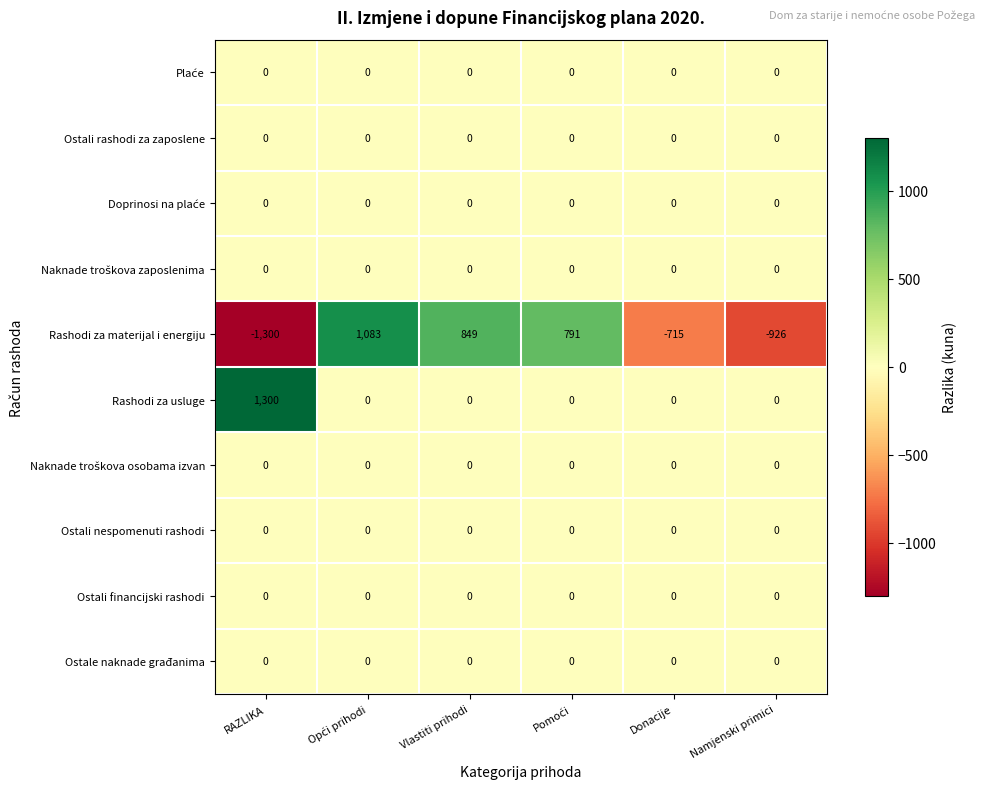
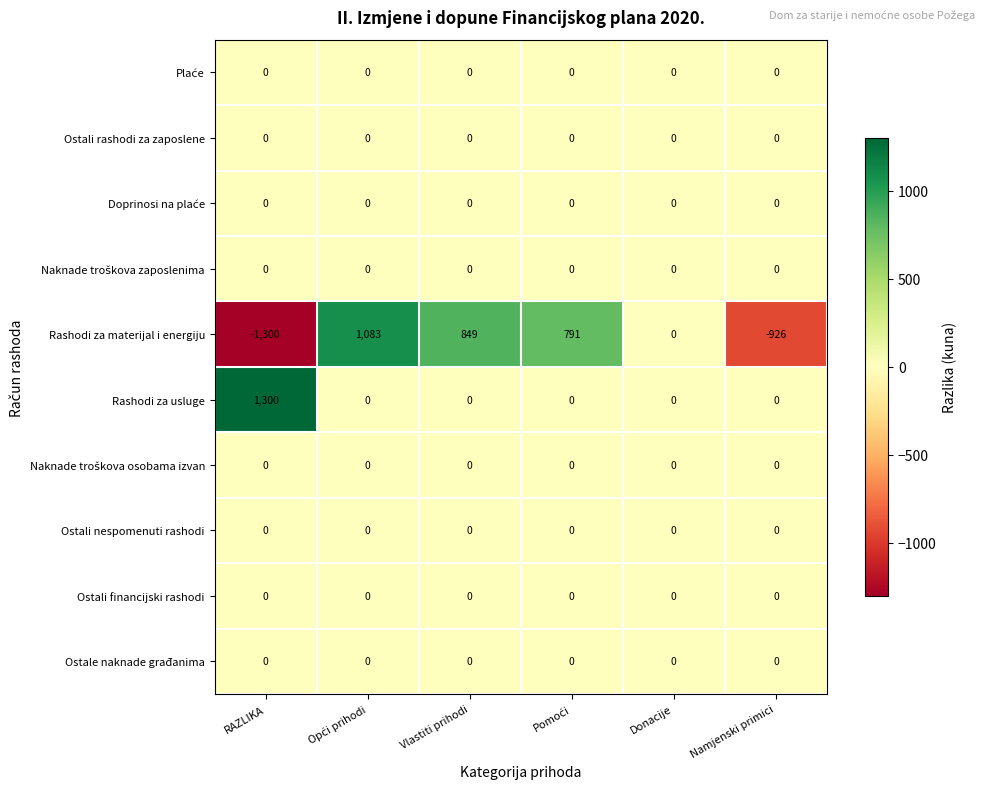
Rashodi za materijal i energiju, Donacije: -715 -> 0
